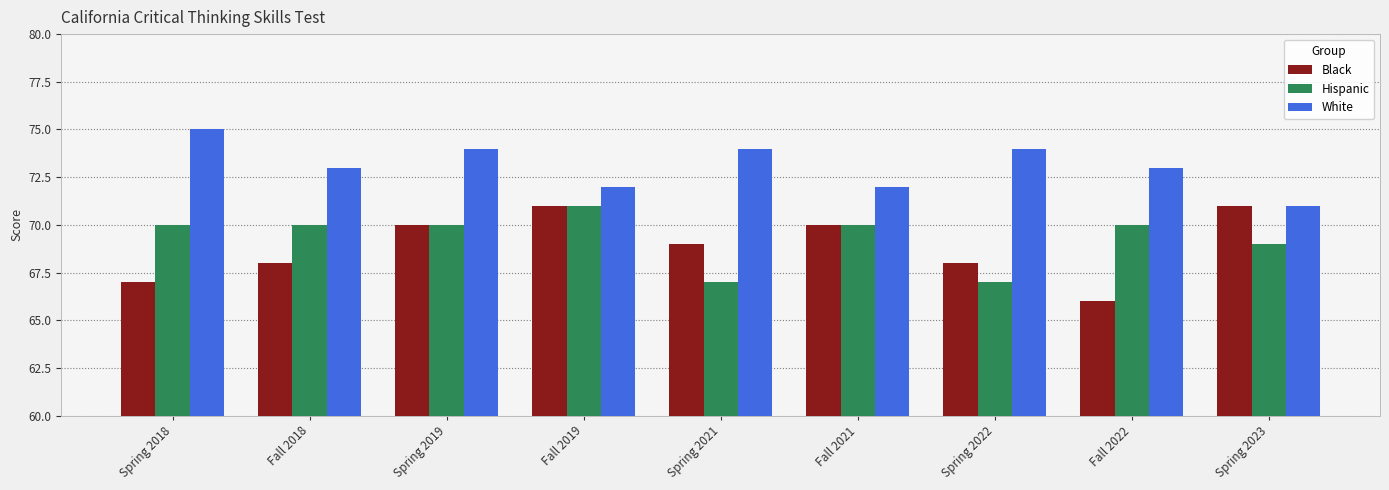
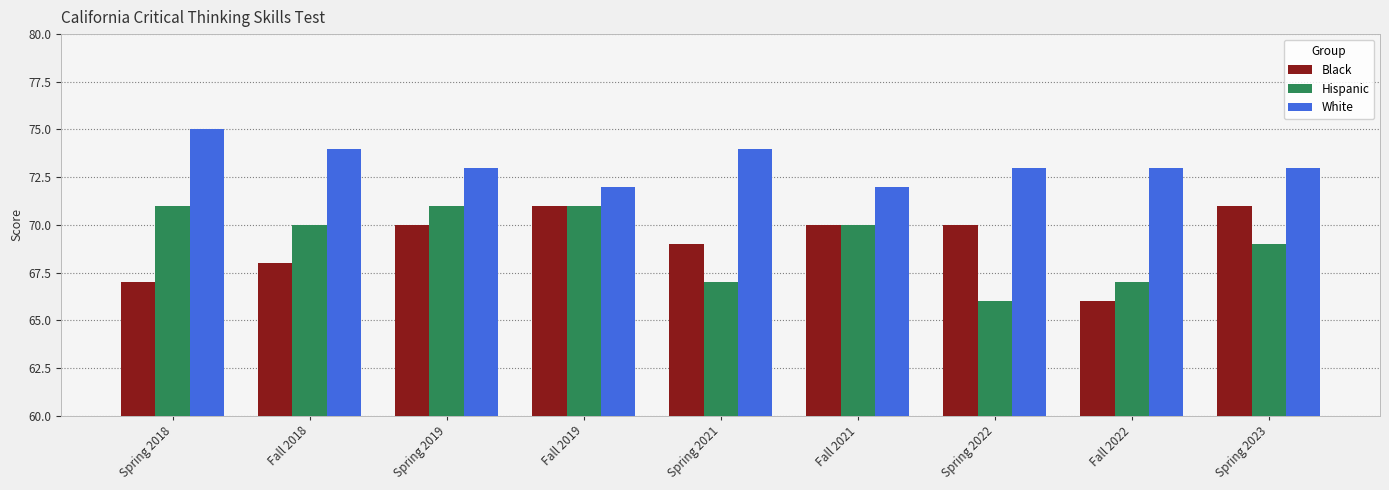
Hispanic, Spring 2018: 70 -> 71
White, Fall 2018: 73 -> 74
Hispanic, Spring 2019: 70 -> 71
White, Spring 2019: 74 -> 73
Black, Spring 2022: 68 -> 70
Hispanic, Spring 2022: 67 -> 66
White, Spring 2022: 74 -> 73
Hispanic, Fall 2022: 70 -> 67
White, Spring 2023: 71 -> 73
